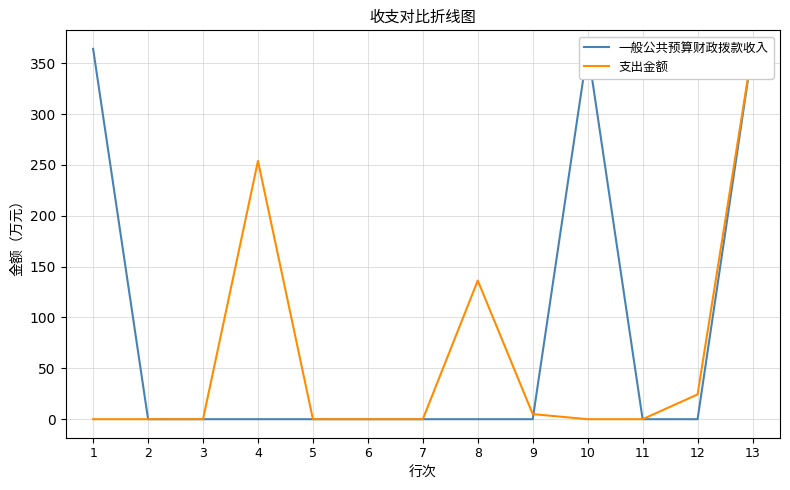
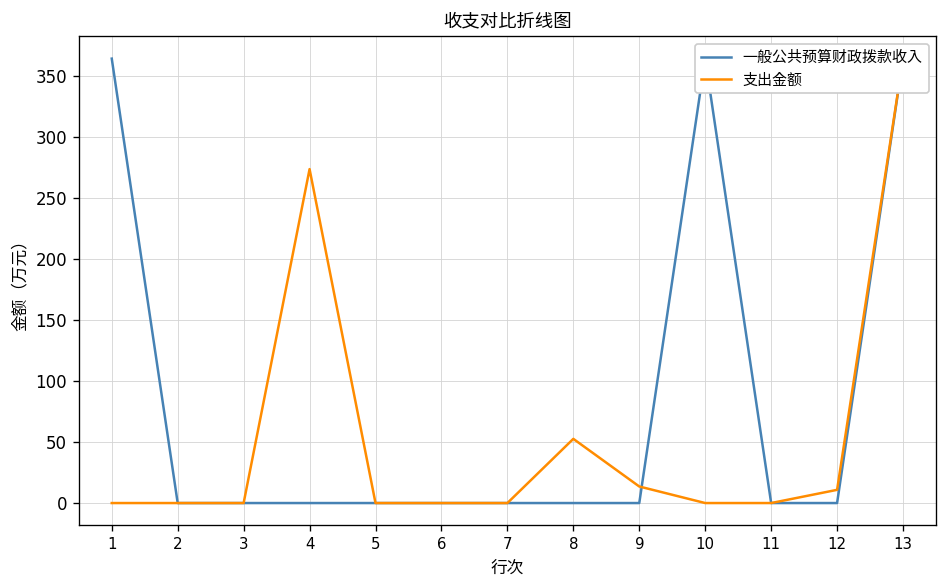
支出金额, 4: 254 -> 274
支出金额, 8: 136 -> 53
支出金额, 9: 5 -> 14
支出金额, 12: 24 -> 11
